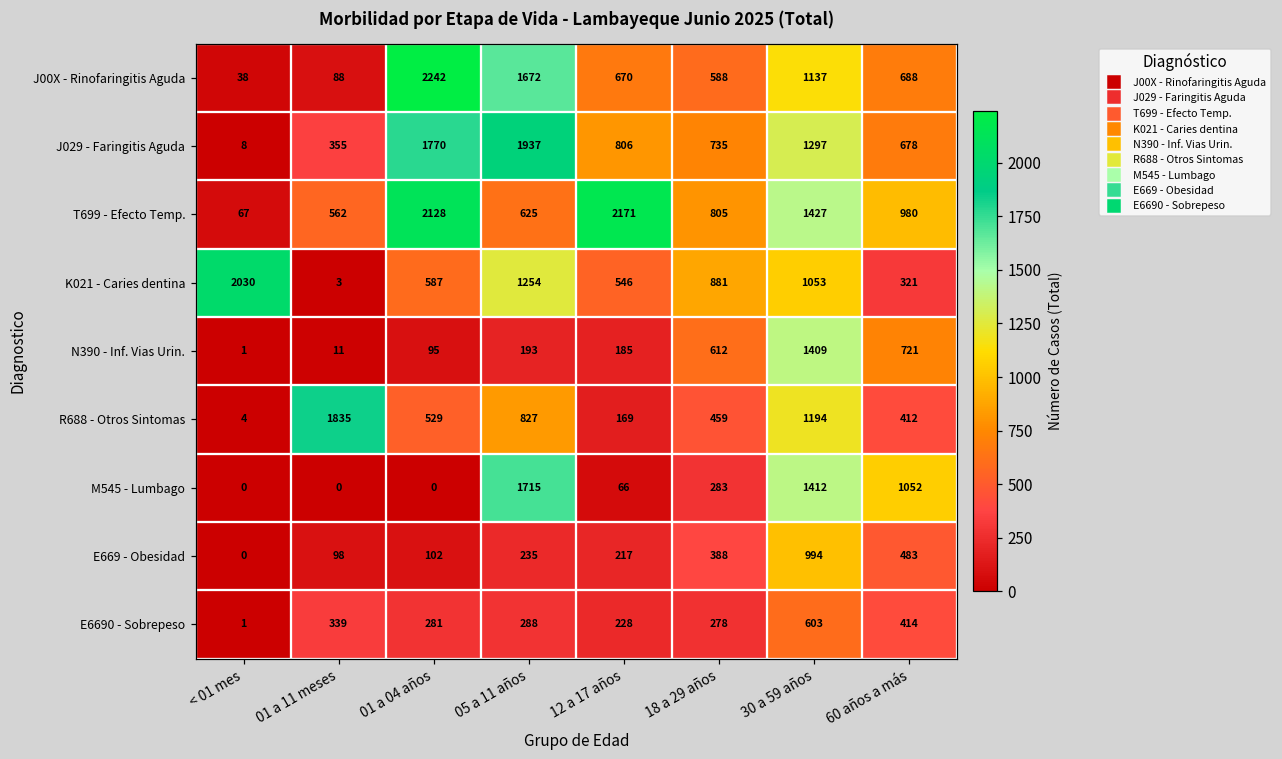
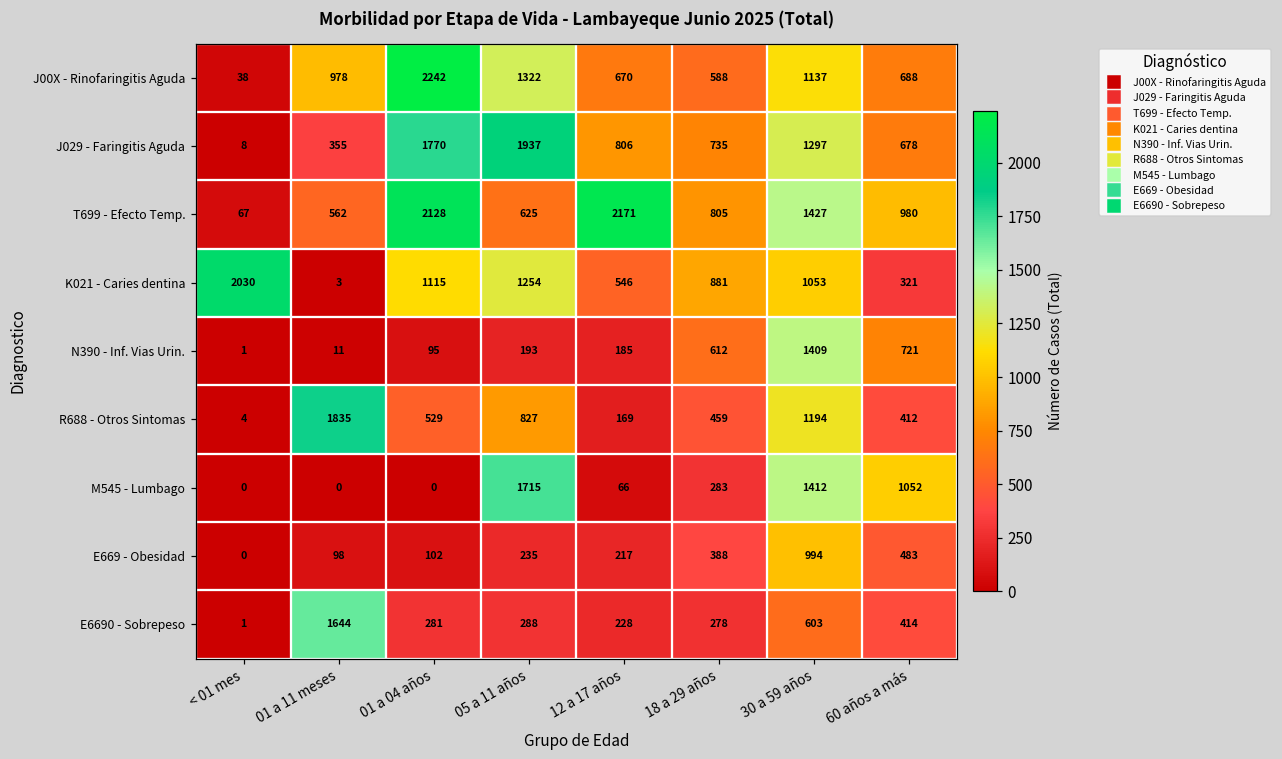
J00X - Rinofaringitis Aguda, 01 a 11 meses: 88 -> 978
J00X - Rinofaringitis Aguda, 05 a 11 años: 1672 -> 1322
K021 - Caries dentina, 01 a 04 años: 587 -> 1115
E6690 - Sobrepeso, 01 a 11 meses: 339 -> 1644
